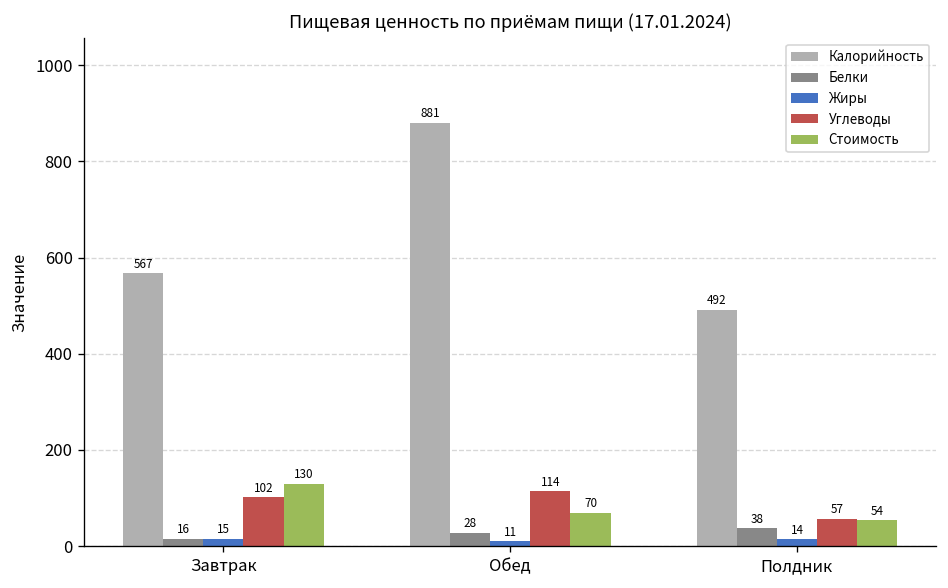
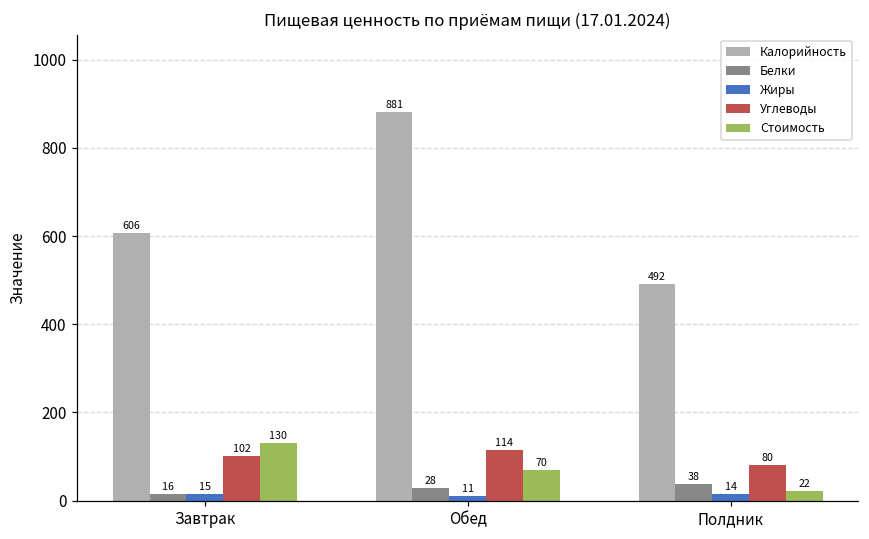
Калорийность, Завтрак: 567 -> 606
Углеводы, Полдник: 57 -> 80
Стоимость, Полдник: 54 -> 22
